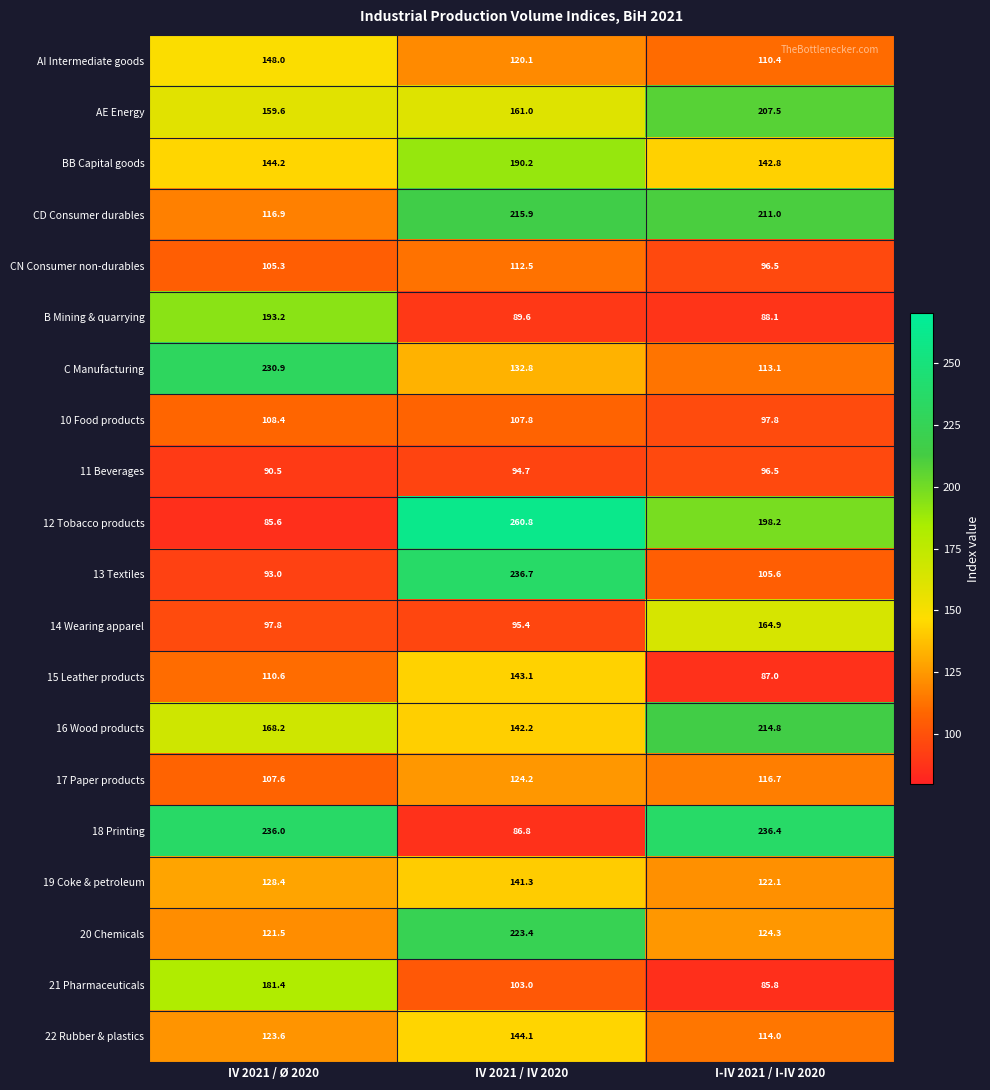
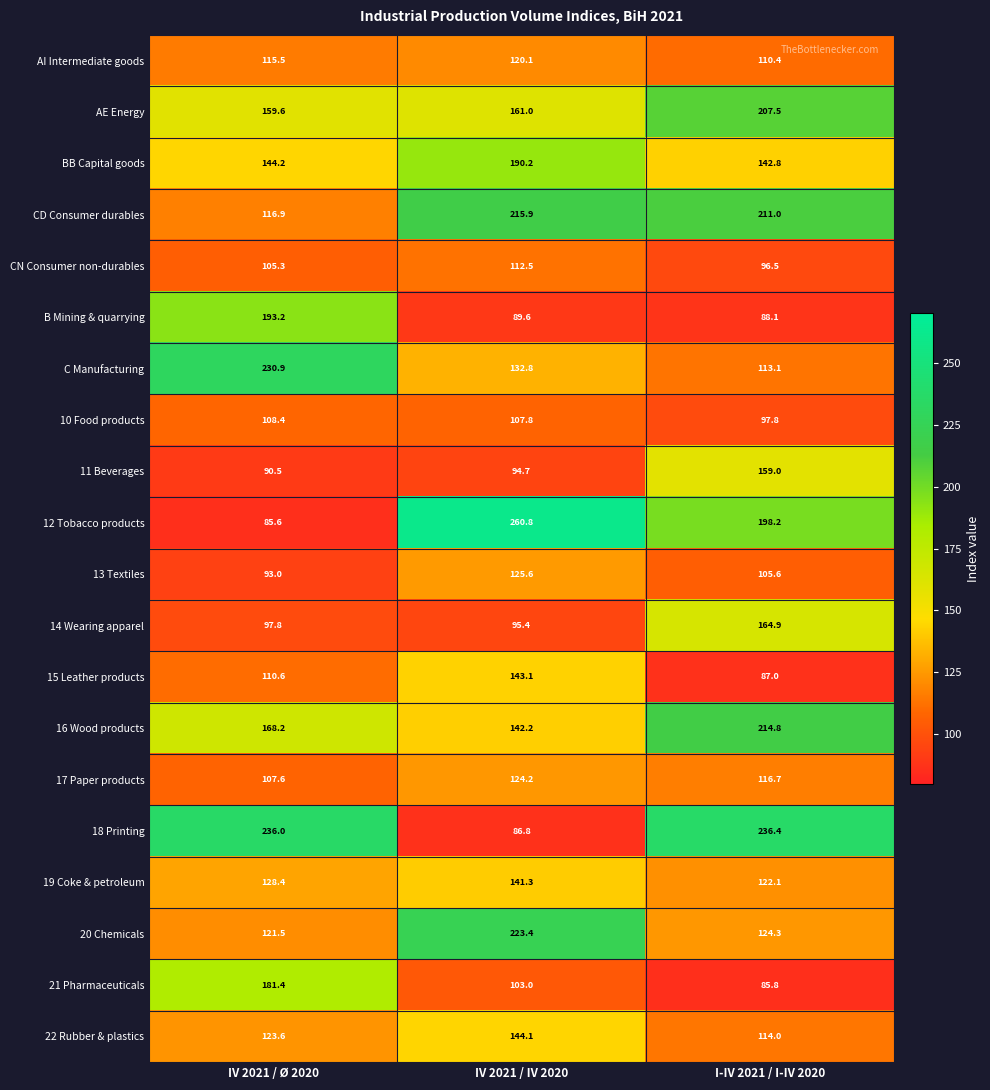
AI Intermediate goods, IV 2021 / Ø 2020: 148.0 -> 115.5
11 Beverages, I-IV 2021 / I-IV 2020: 96.5 -> 159.0
13 Textiles, IV 2021 / IV 2020: 236.7 -> 125.6
